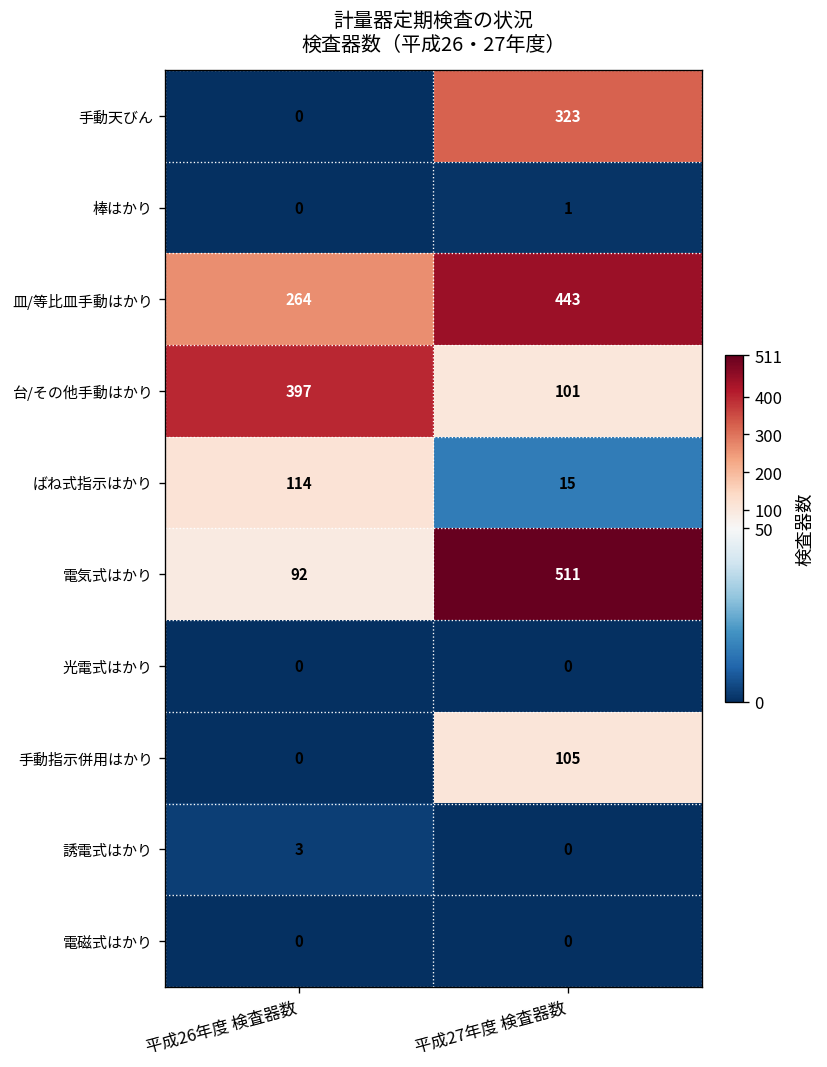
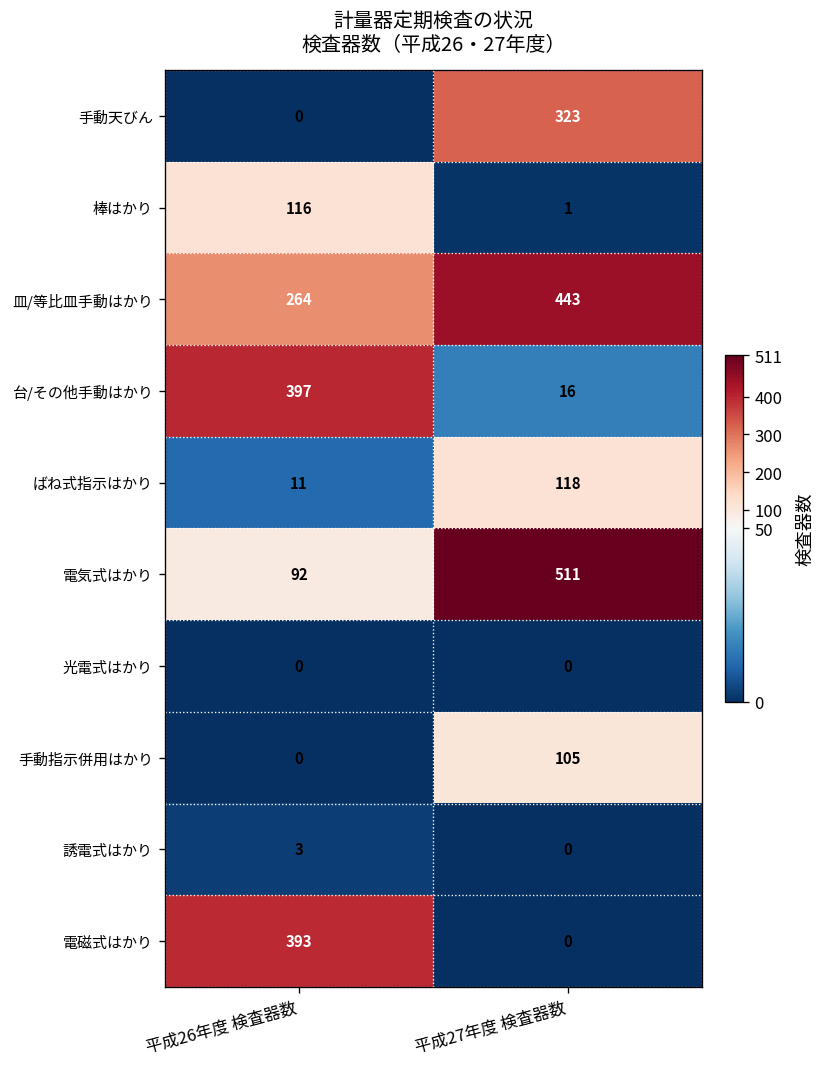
棒はかり, 平成26年度 検査器数: 0 -> 116
台/その他手動はかり, 平成27年度 検査器数: 101 -> 16
ばね式指示はかり, 平成26年度 検査器数: 114 -> 11
ばね式指示はかり, 平成27年度 検査器数: 15 -> 118
電磁式はかり, 平成26年度 検査器数: 0 -> 393
